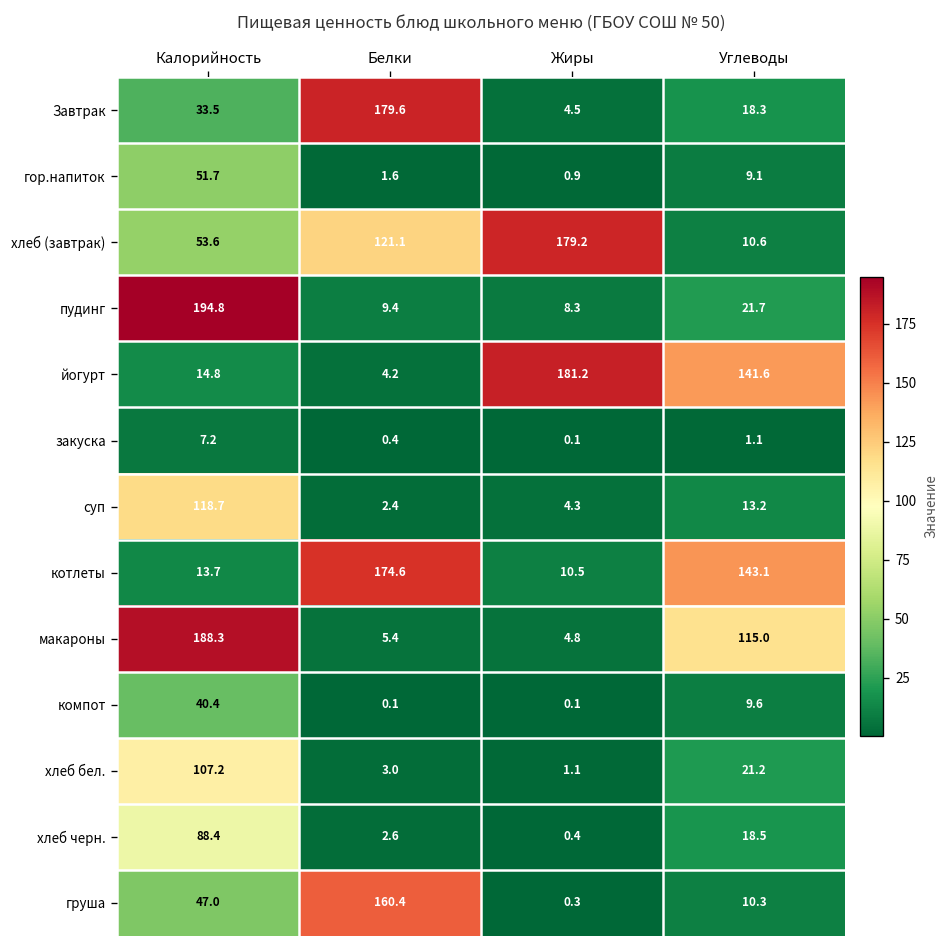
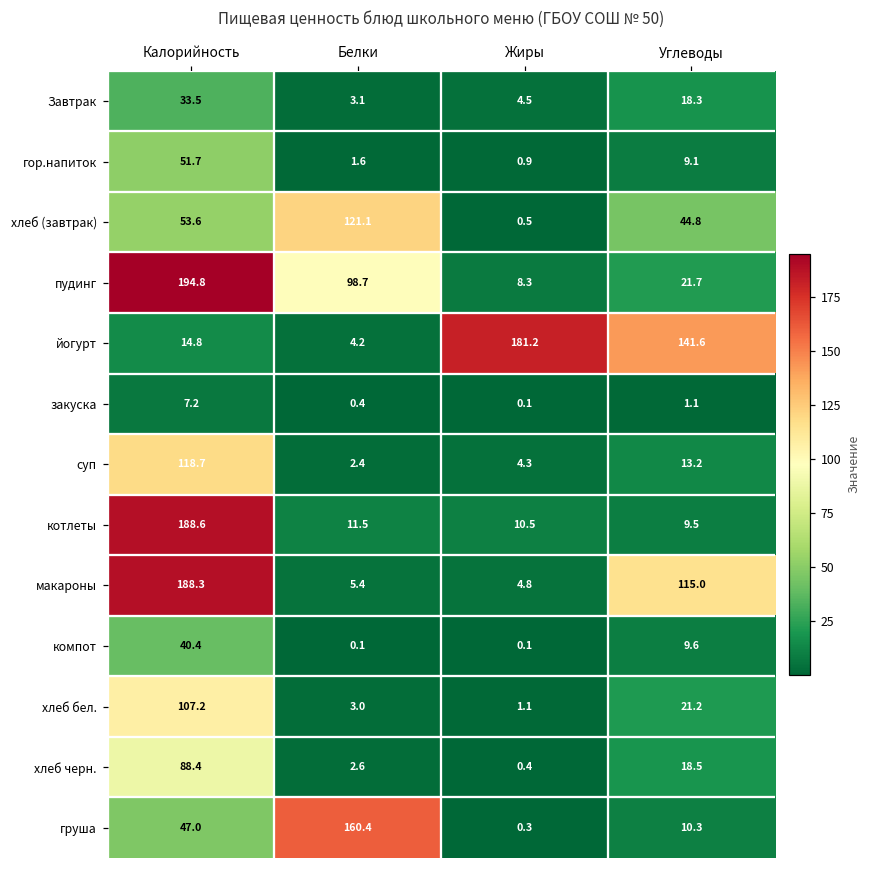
Завтрак, Белки: 179.6 -> 3.1
хлеб (завтрак), Жиры: 179.2 -> 0.5
хлеб (завтрак), Углеводы: 10.6 -> 44.8
пудинг, Белки: 9.4 -> 98.7
котлеты, Калорийность: 13.7 -> 188.6
котлеты, Белки: 174.6 -> 11.5
котлеты, Углеводы: 143.1 -> 9.5
